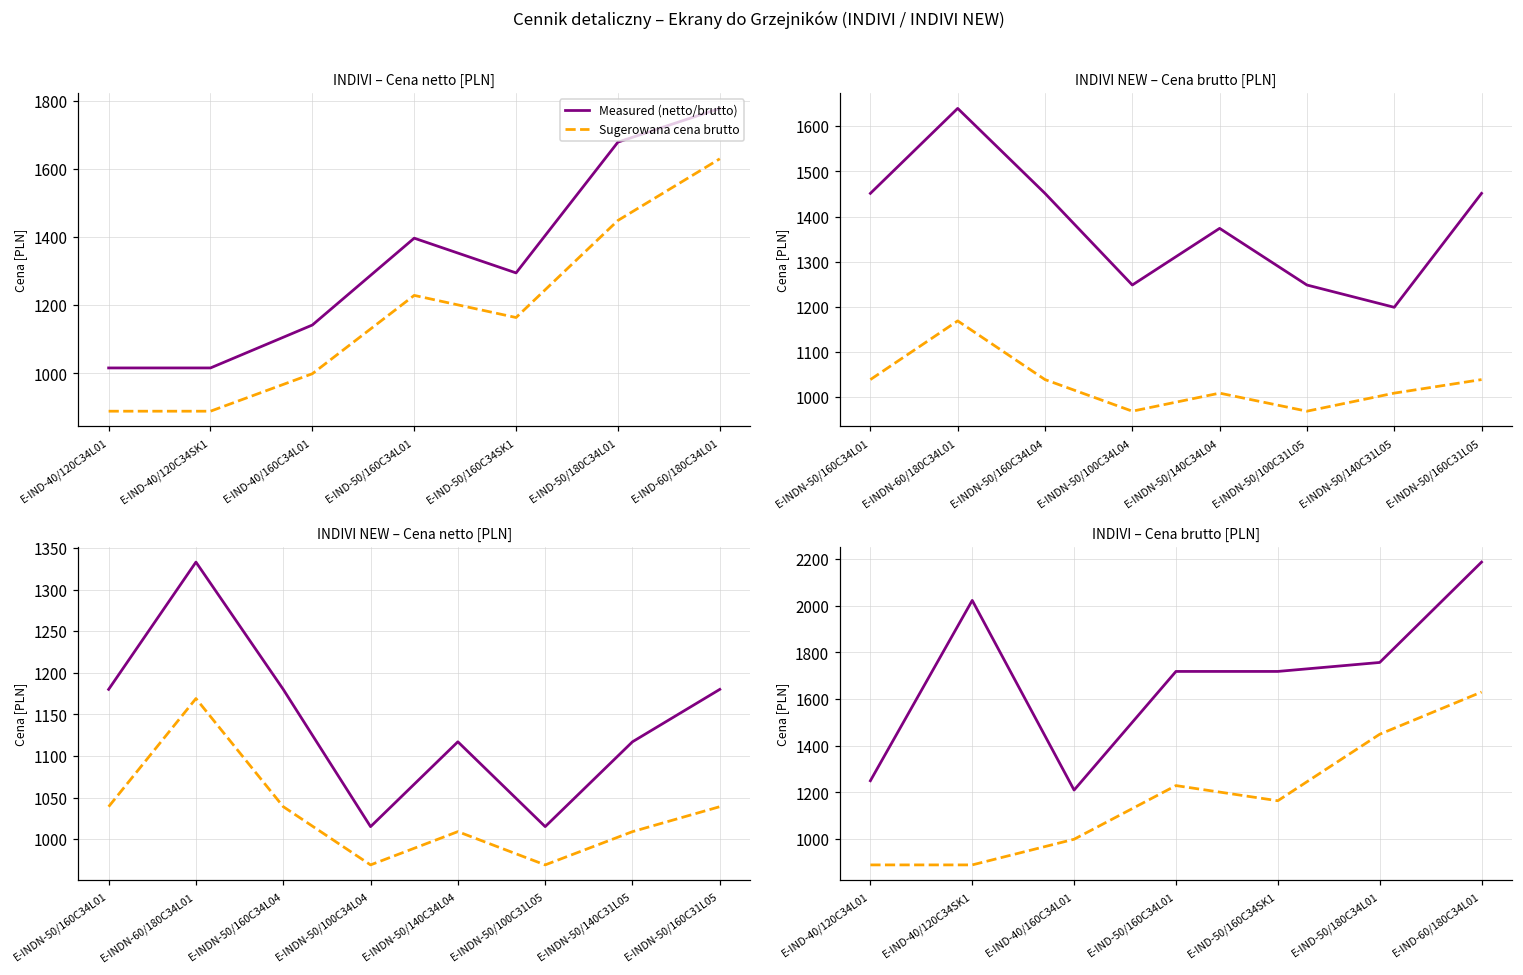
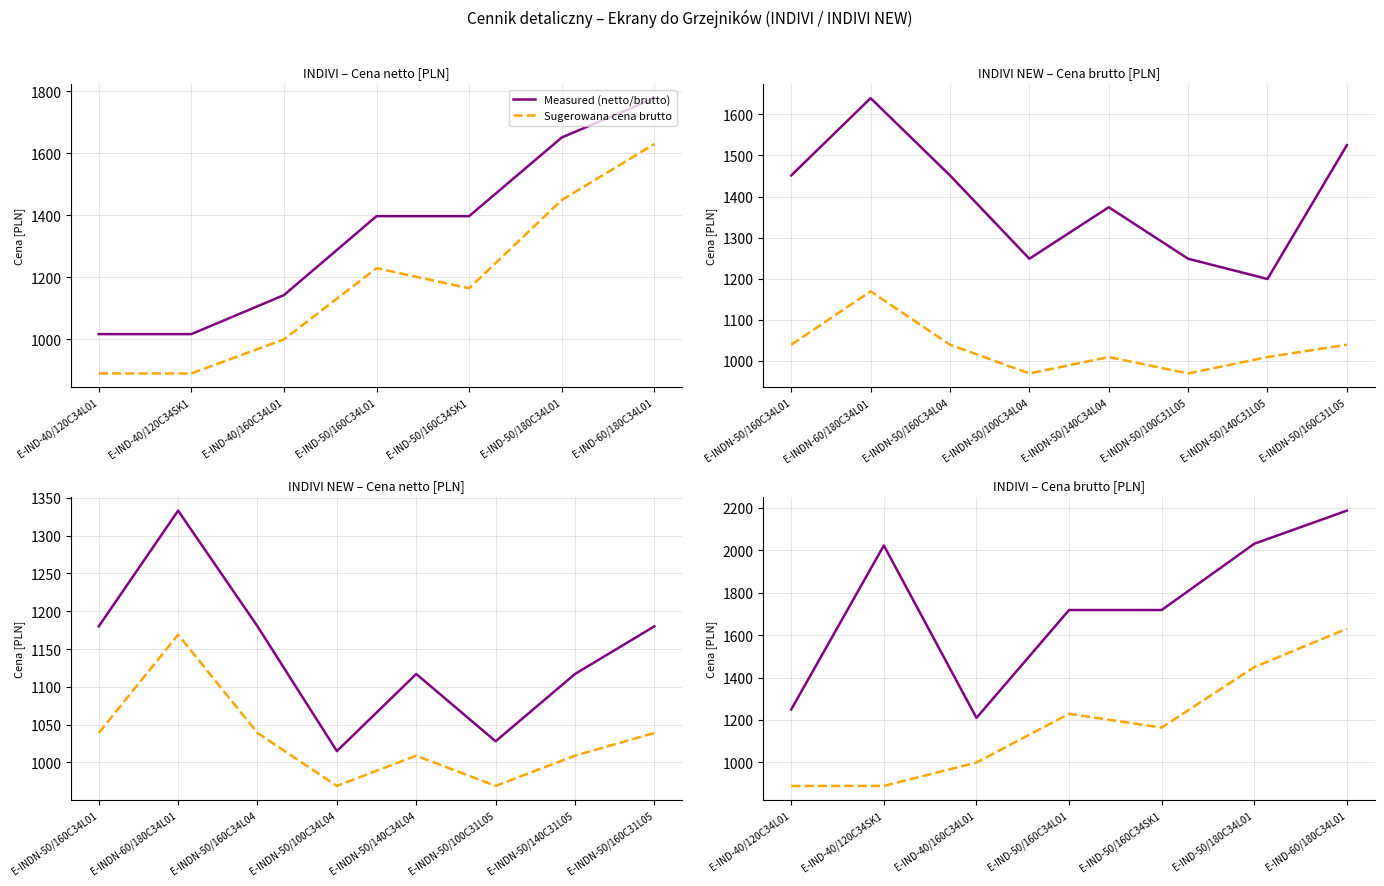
INDIVI – Cena netto [PLN], Measured (netto/brutto), E-IND-50/160C34SK1: 1300 -> 1400
INDIVI – Cena netto [PLN], Measured (netto/brutto), E-IND-50/180C34L01: 1680 -> 1650
INDIVI NEW – Cena brutto [PLN], Measured (netto/brutto), E-INDN-50/160C31L05: 1450 -> 1530
INDIVI NEW – Cena netto [PLN], Measured (netto/brutto), E-INDN-50/100C31L05: 1020 -> 1030
INDIVI – Cena brutto [PLN], Measured (netto/brutto), E-IND-50/180C34L01: 1760 -> 2030
